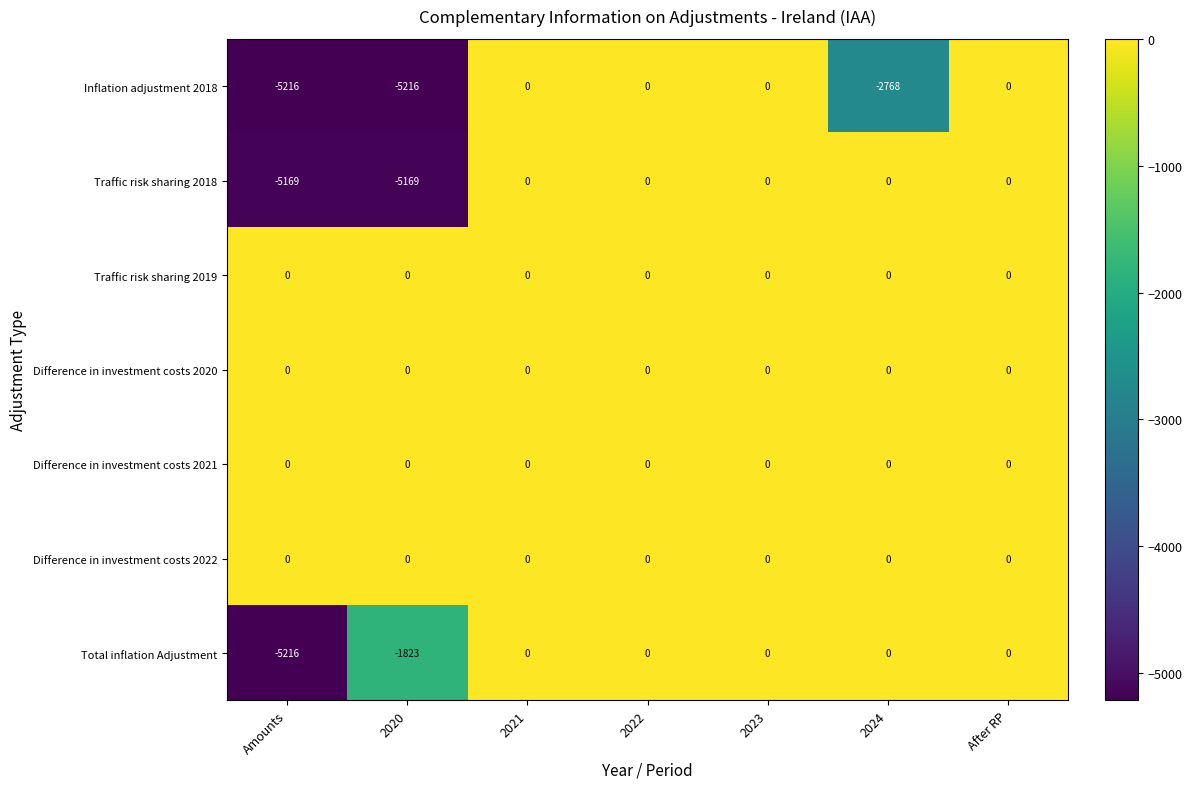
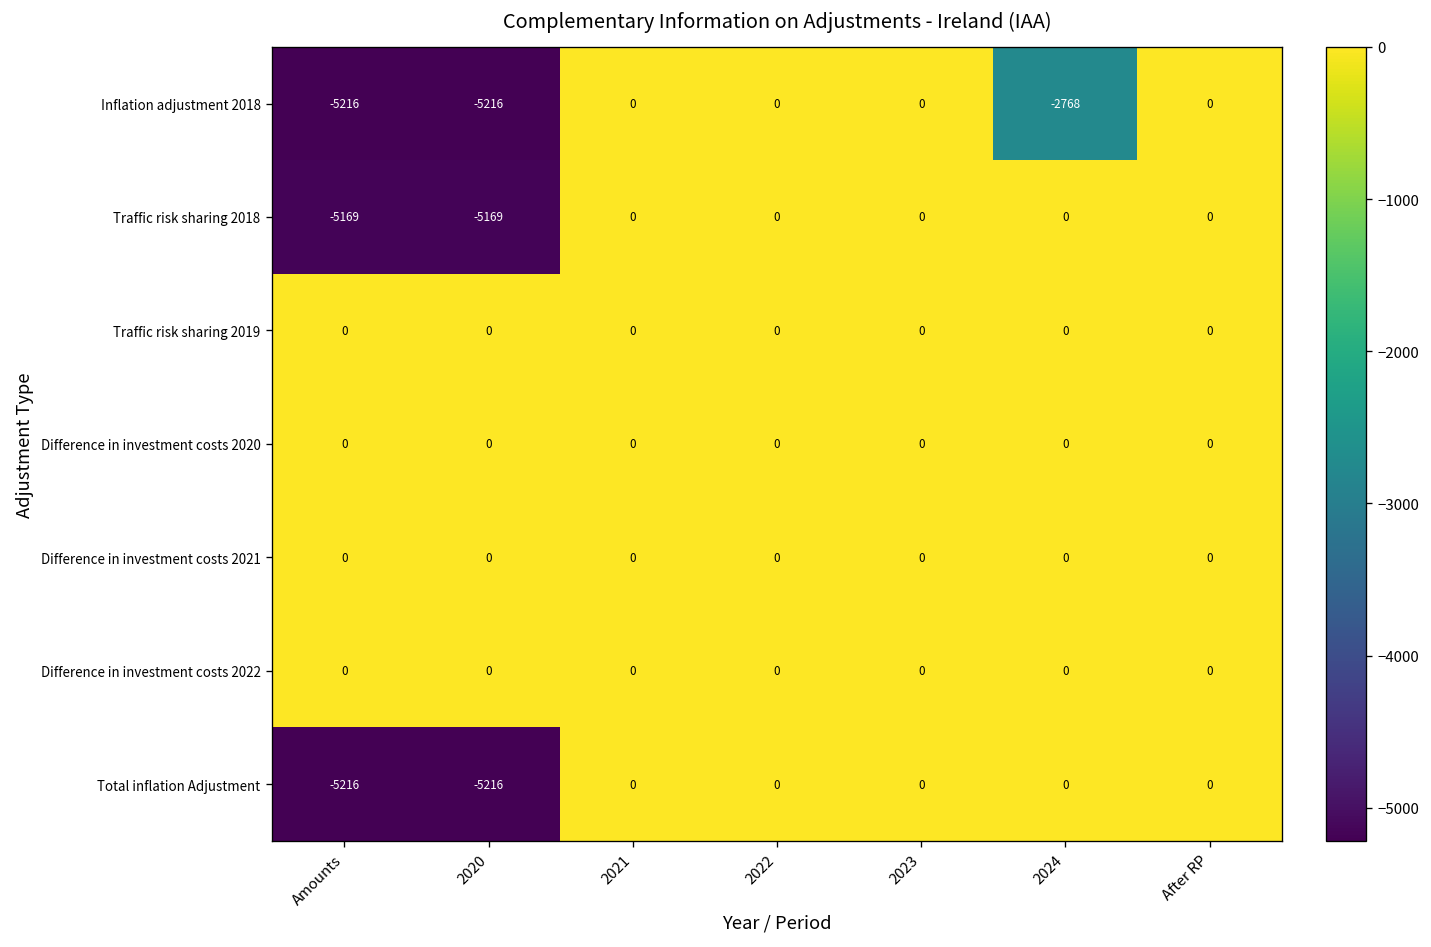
Total inflation Adjustment, 2020: -1823 -> -5216
